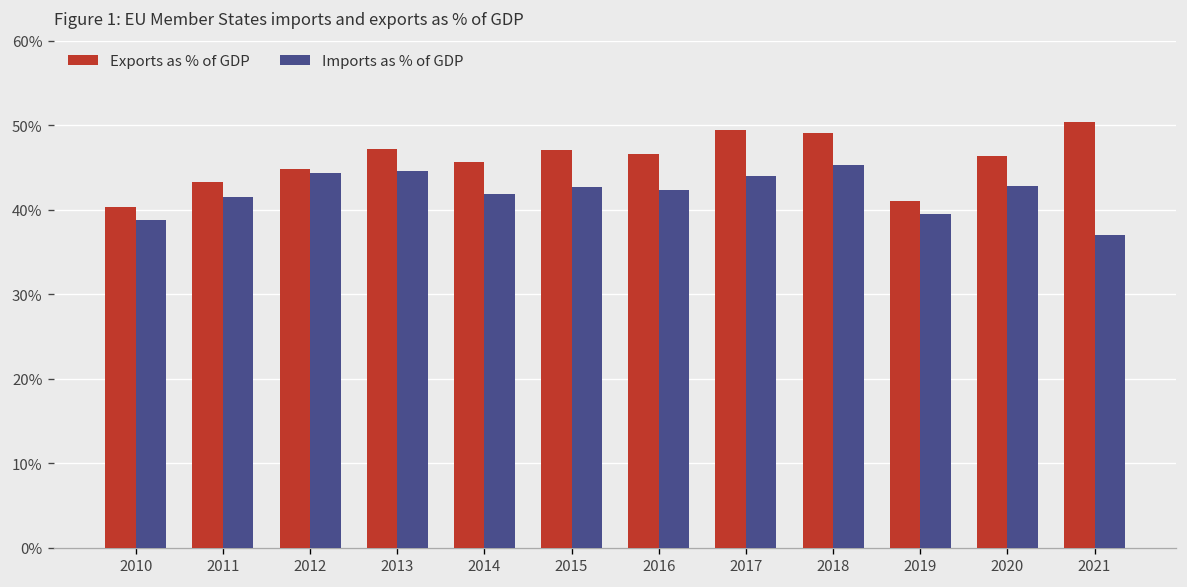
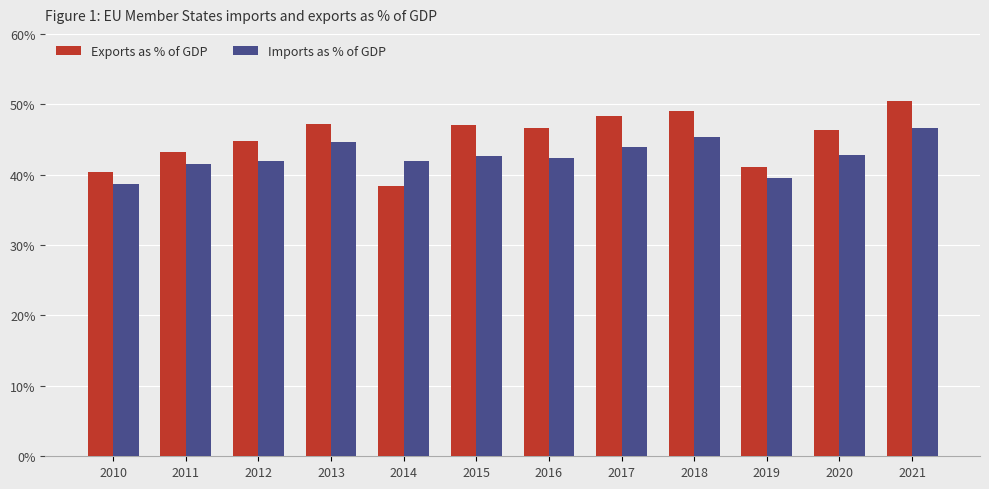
Imports as % of GDP, 2012: 44% -> 42%
Exports as % of GDP, 2014: 46% -> 38%
Exports as % of GDP, 2017: 50% -> 48%
Imports as % of GDP, 2021: 37% -> 47%
